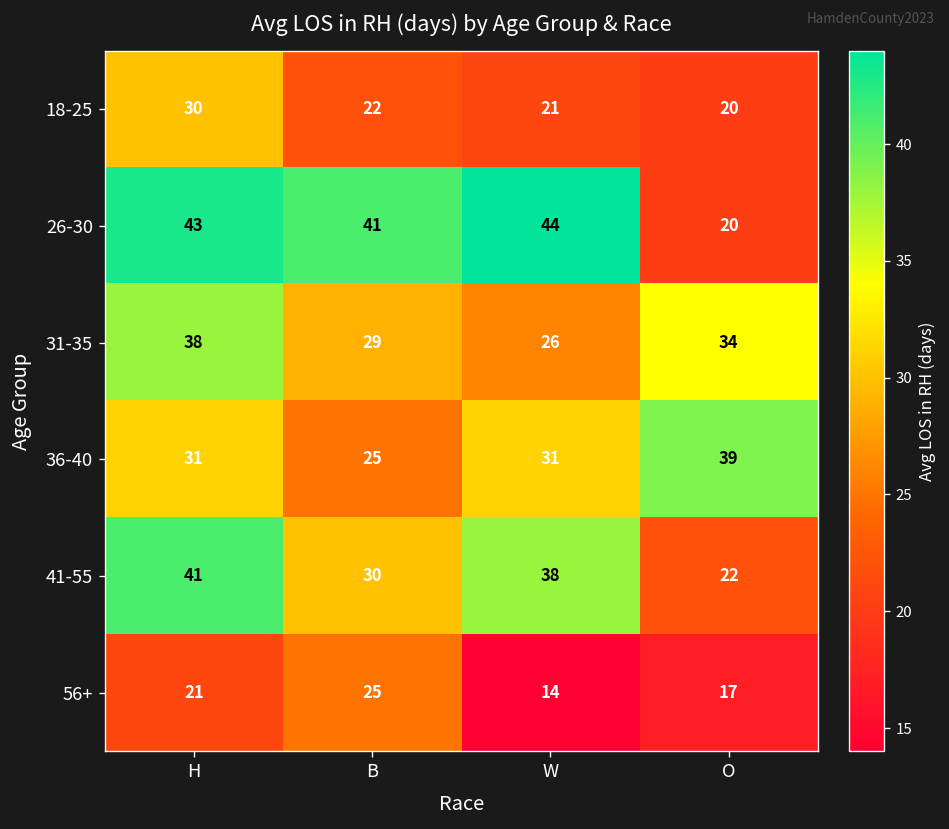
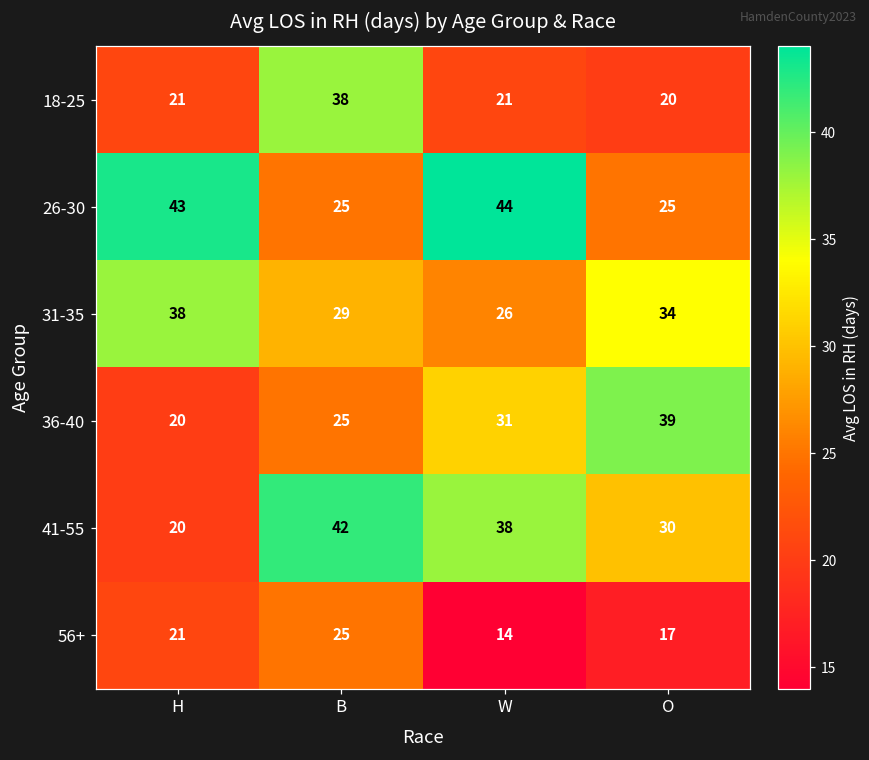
18-25, H: 30 -> 21
18-25, B: 22 -> 38
26-30, B: 41 -> 25
26-30, O: 20 -> 25
36-40, H: 31 -> 20
41-55, H: 41 -> 20
41-55, B: 30 -> 42
41-55, O: 22 -> 30
